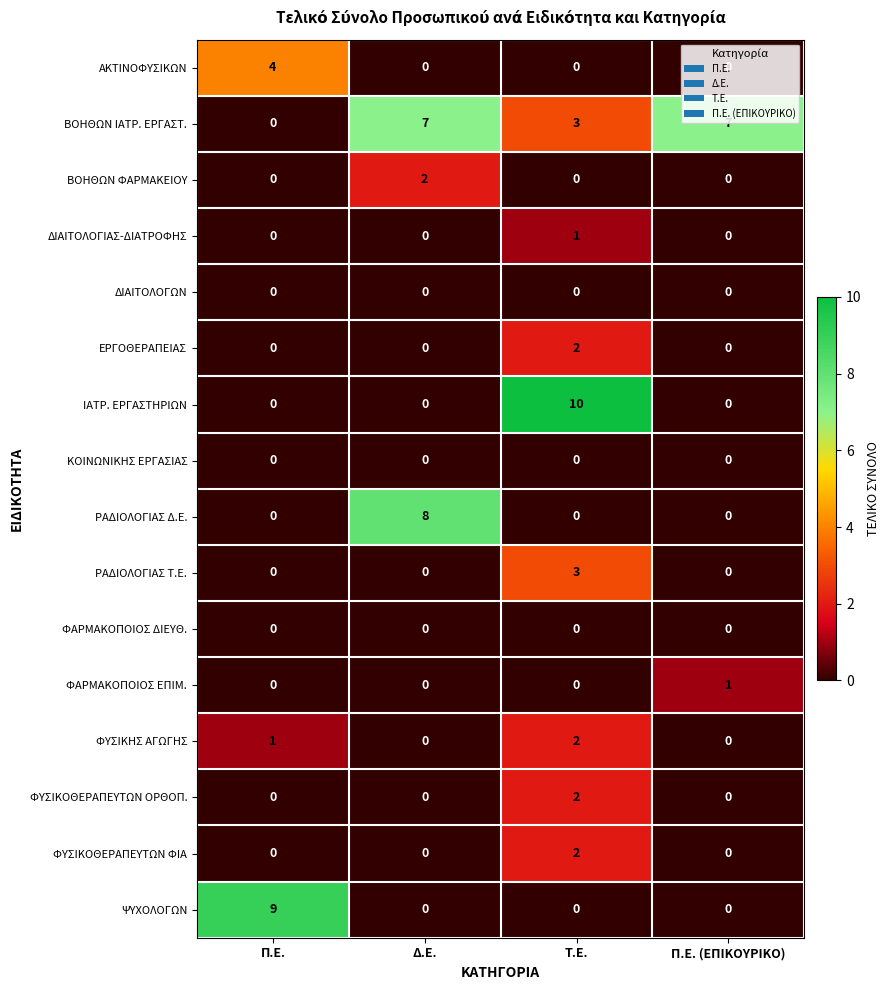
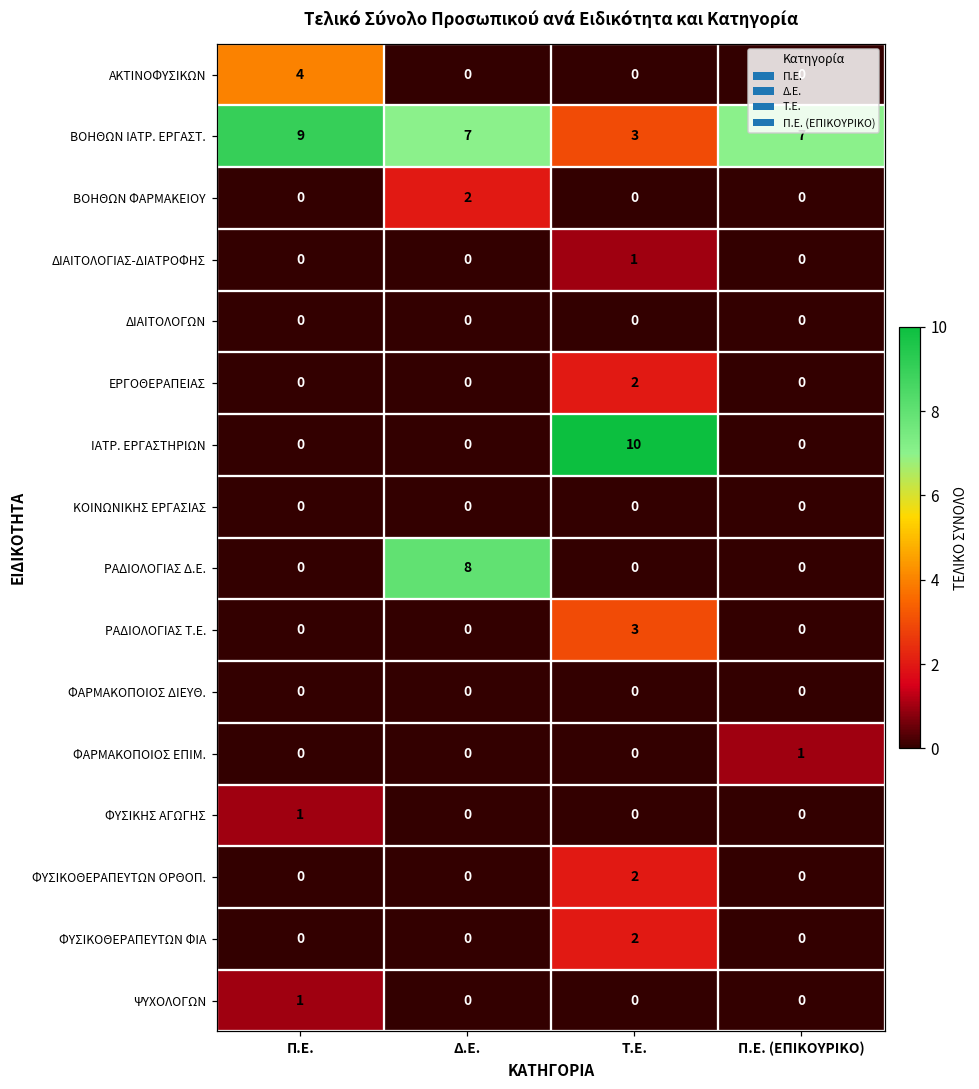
ΒΟΗΘΩΝ ΙΑΤΡ. ΕΡΓΑΣΤ., Π.Ε.: 0 -> 9
ΦΥΣΙΚΗΣ ΑΓΩΓΗΣ, Τ.Ε.: 2 -> 0
ΨΥΧΟΛΟΓΩΝ, Π.Ε.: 9 -> 1
